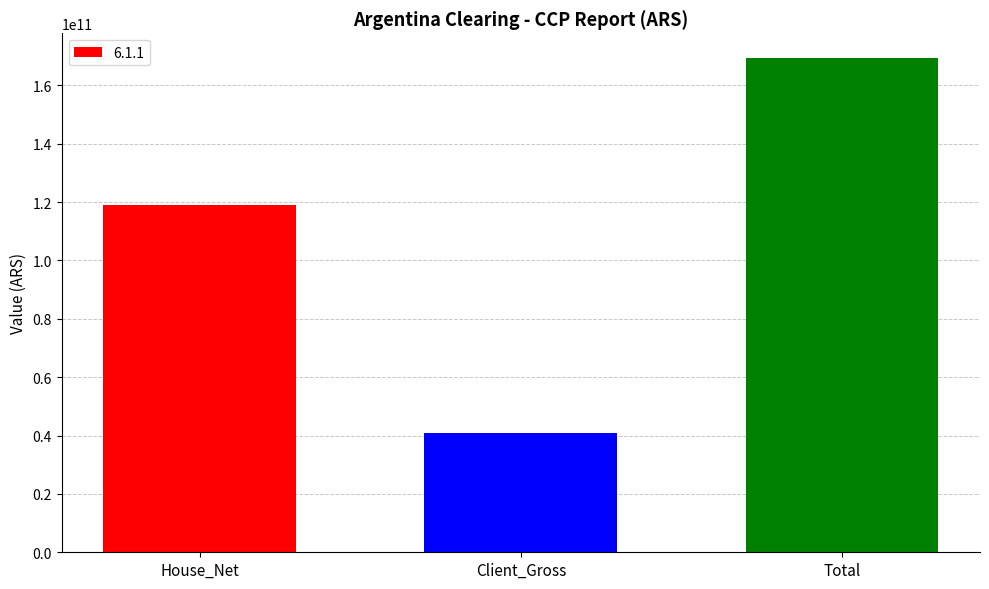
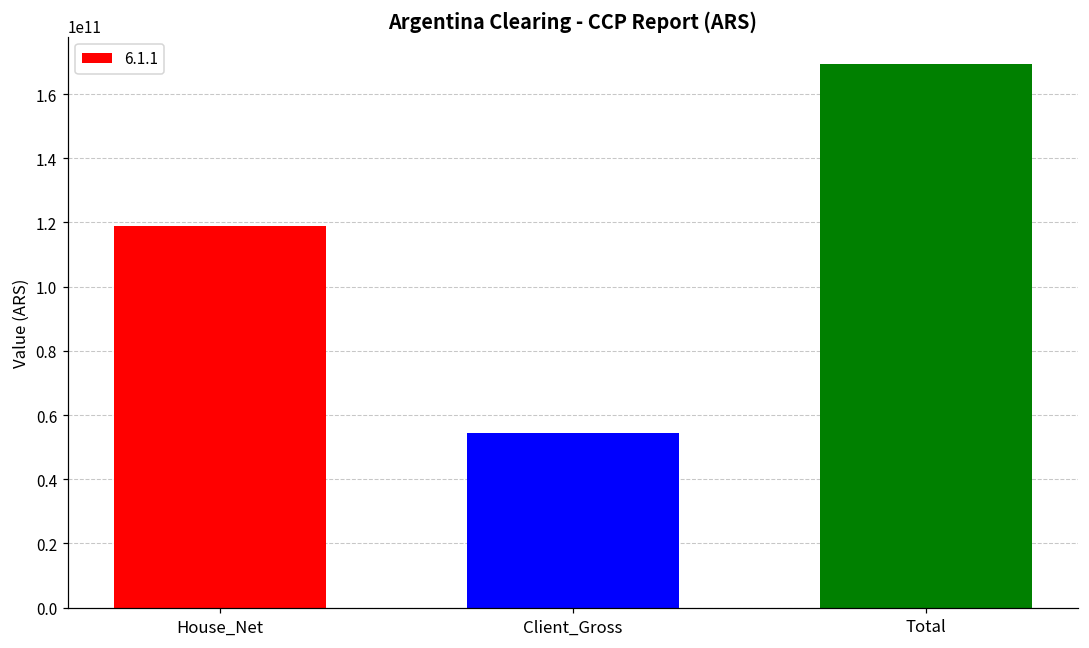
Client_Gross: 41000000000 -> 54000000000
